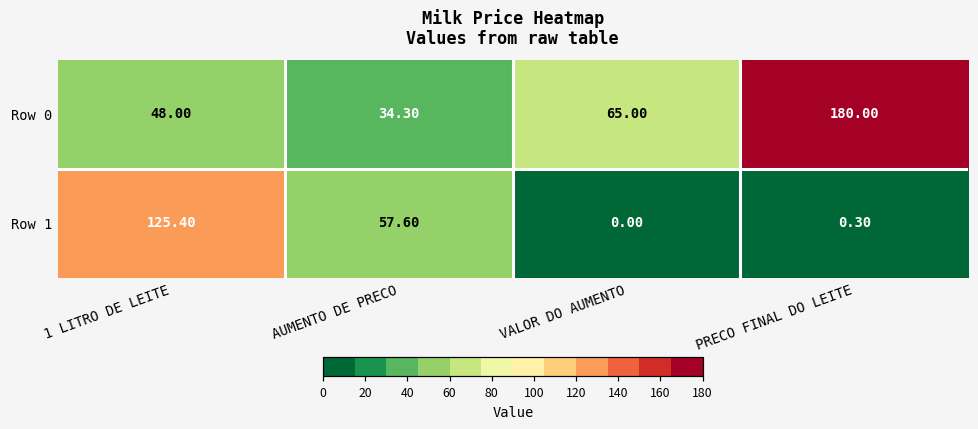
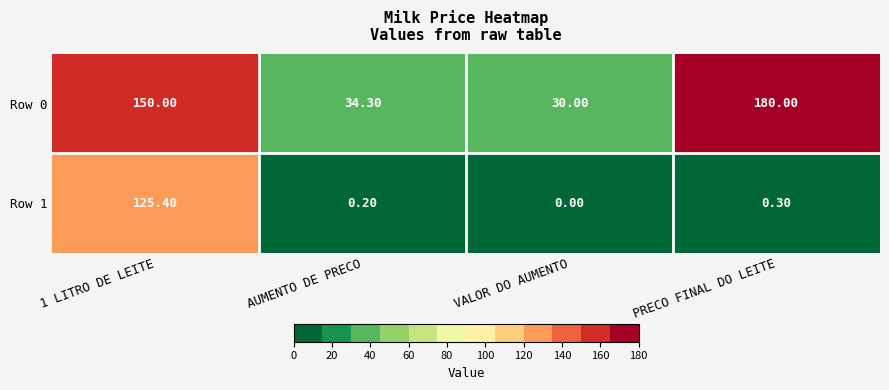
Row 0, 1 LITRO DE LEITE: 48.00 -> 150.00
Row 0, VALOR DO AUMENTO: 65.00 -> 30.00
Row 1, AUMENTO DE PRECO: 57.60 -> 0.20
